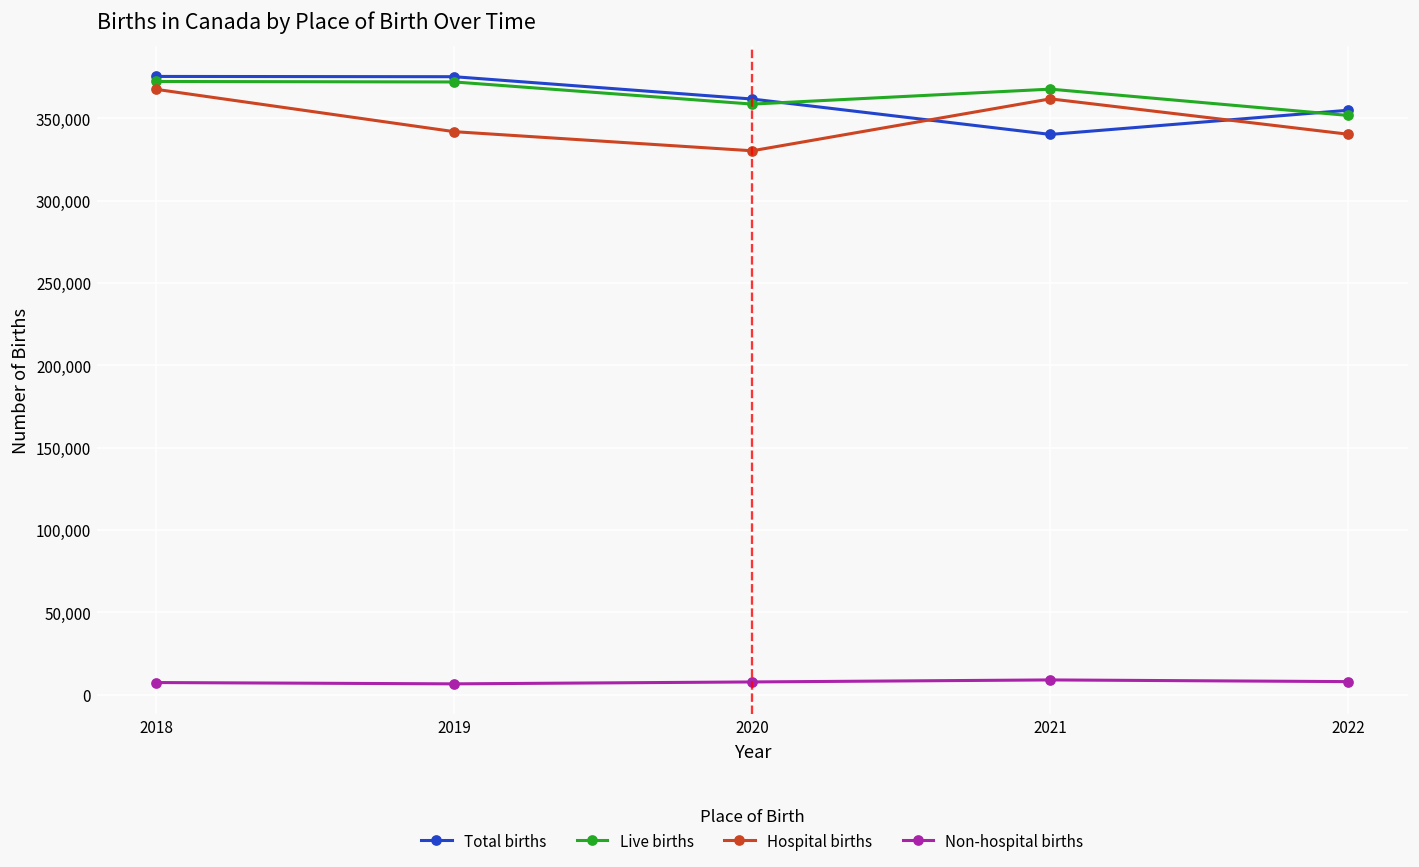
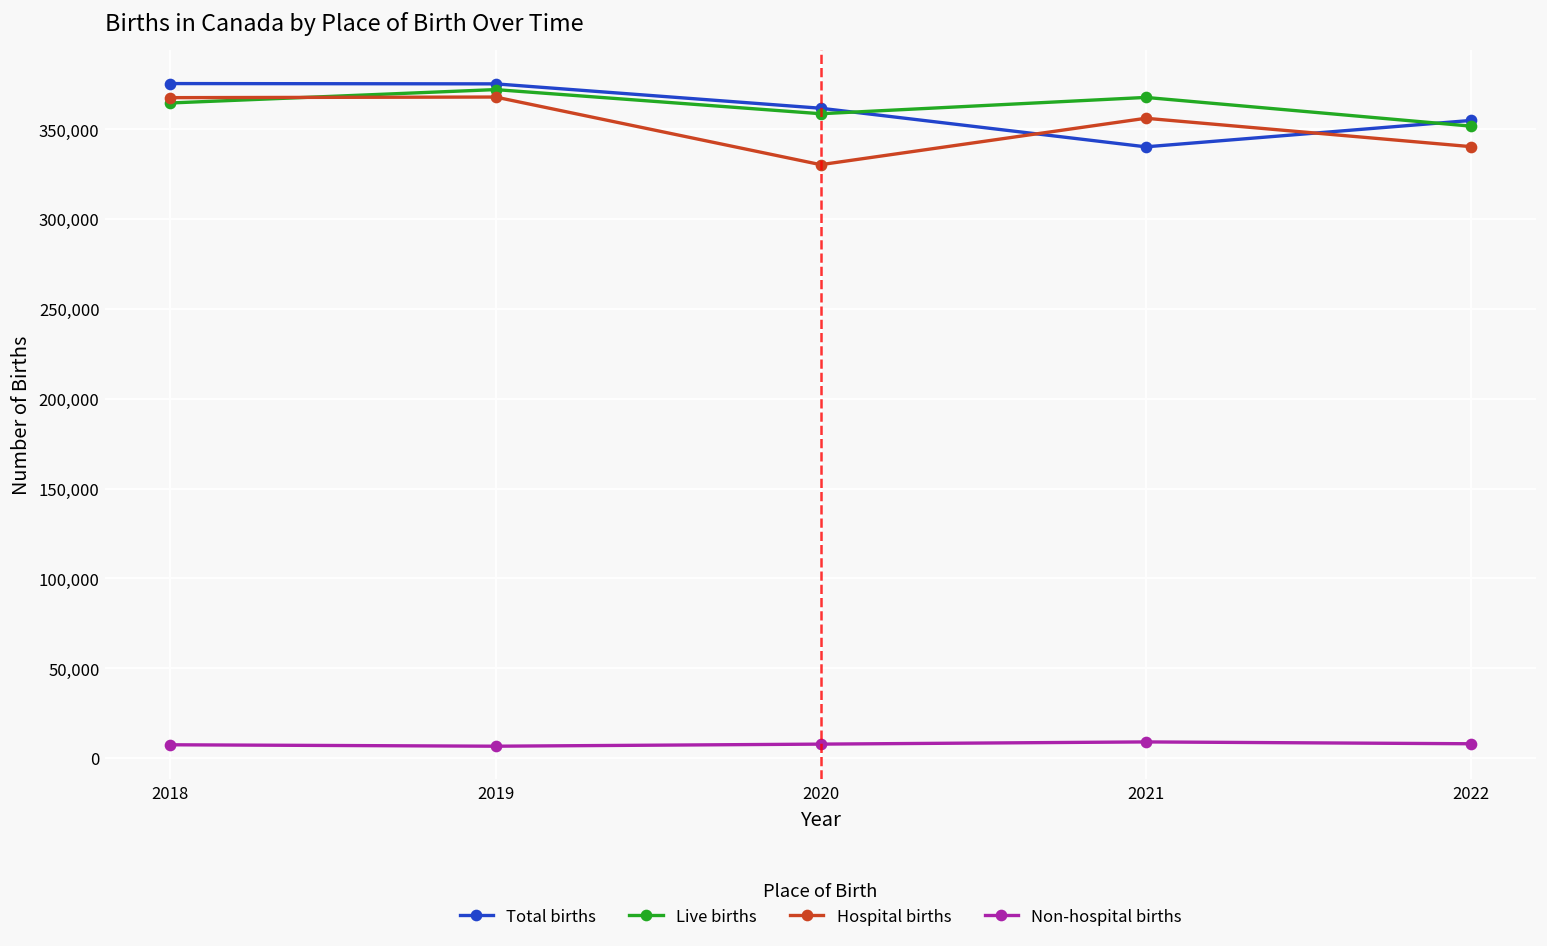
Live births, 2018: 372,000 -> 365,000
Hospital births, 2019: 342,000 -> 368,000
Hospital births, 2021: 362,000 -> 356,000
